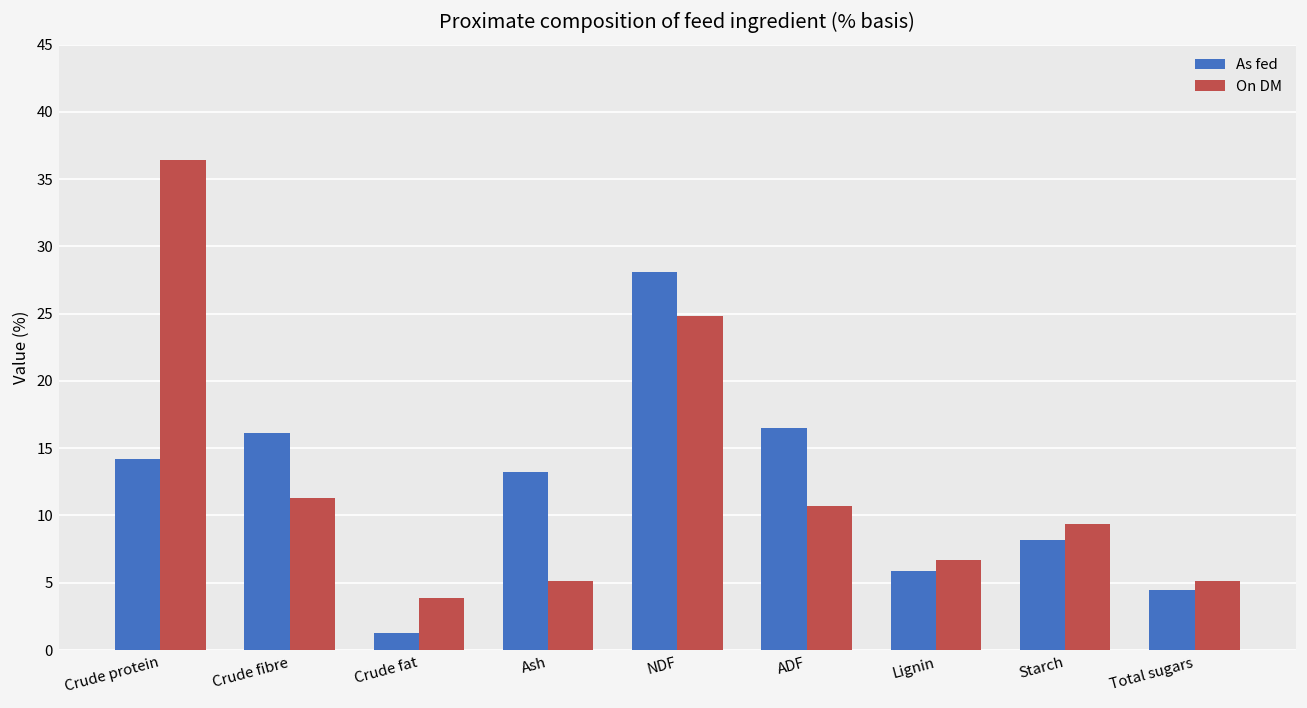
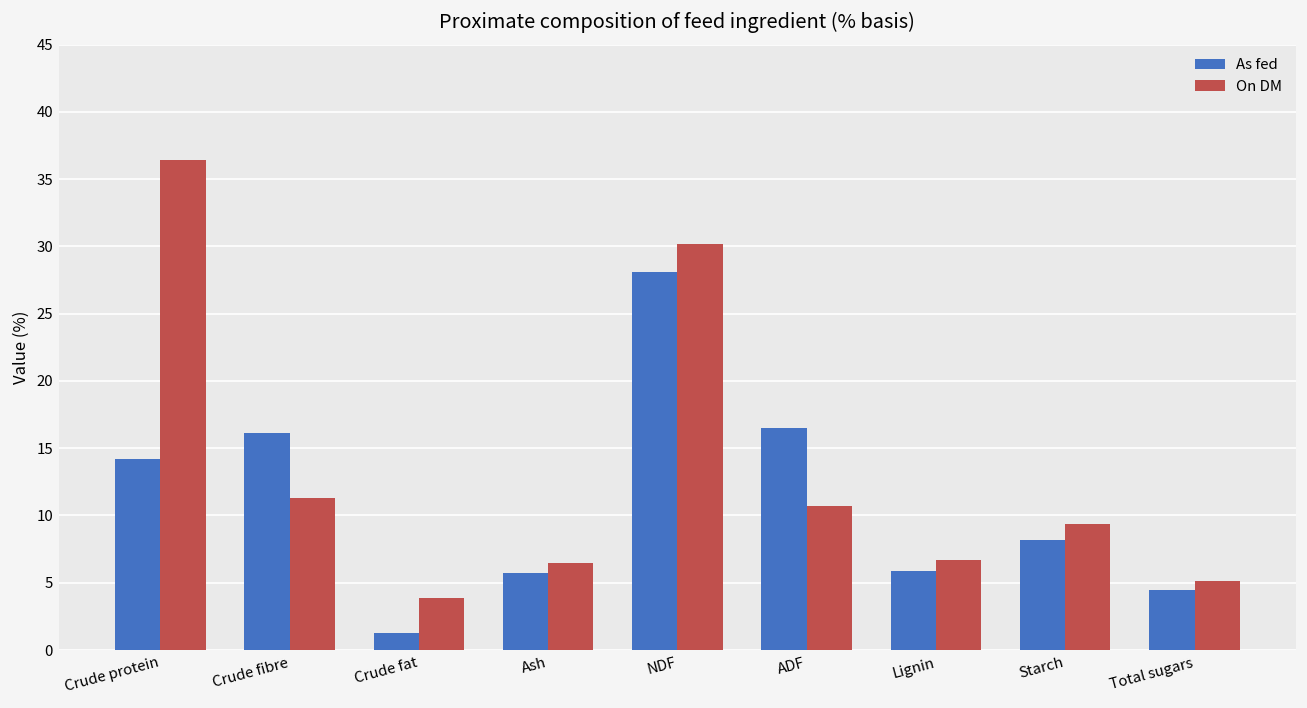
As fed, Ash: 13.2 -> 5.7
On DM, Ash: 5.1 -> 6.5
On DM, NDF: 24.8 -> 30.2
